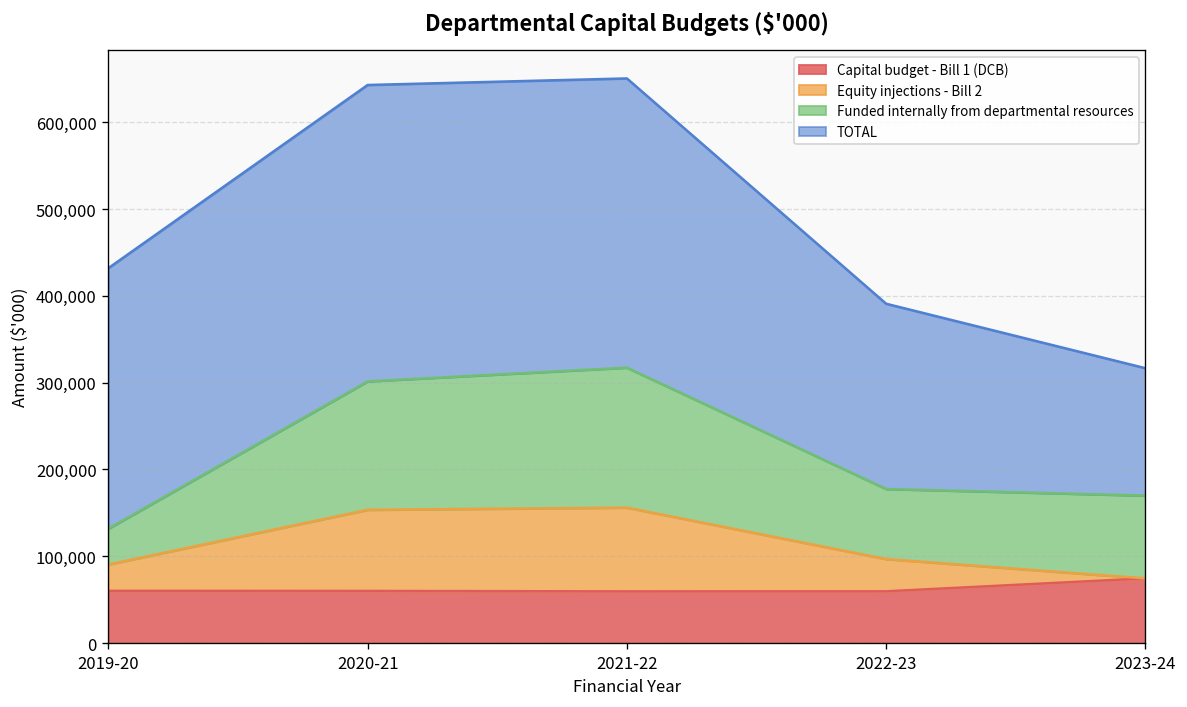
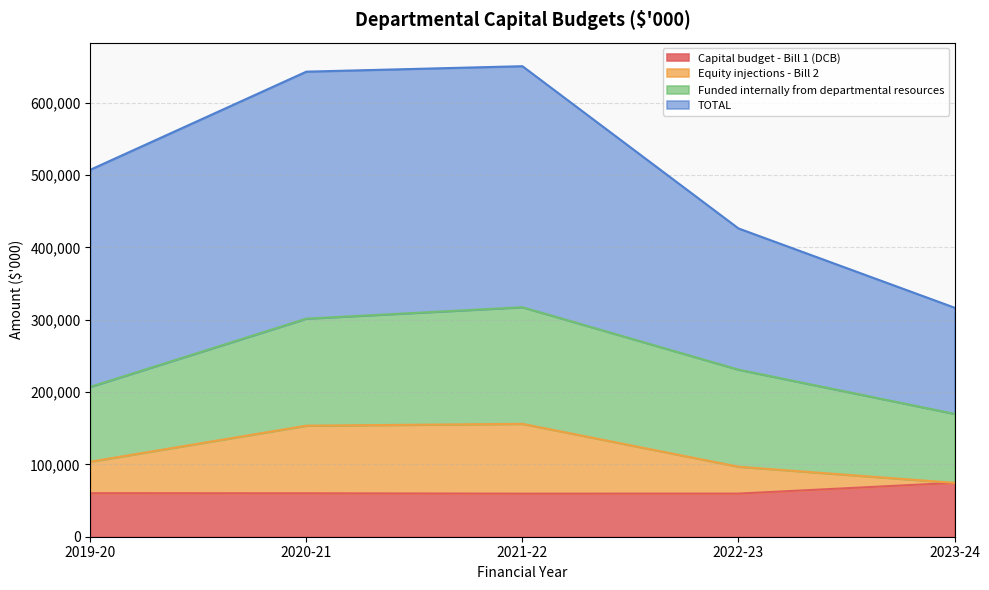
Equity injections - Bill 2, 2019-20: 30,000 -> 40,000
Funded internally from departmental resources, 2019-20: 40,000 -> 100,000
Funded internally from departmental resources, 2022-23: 80,000 -> 130,000
TOTAL, 2022-23: 210,000 -> 200,000
